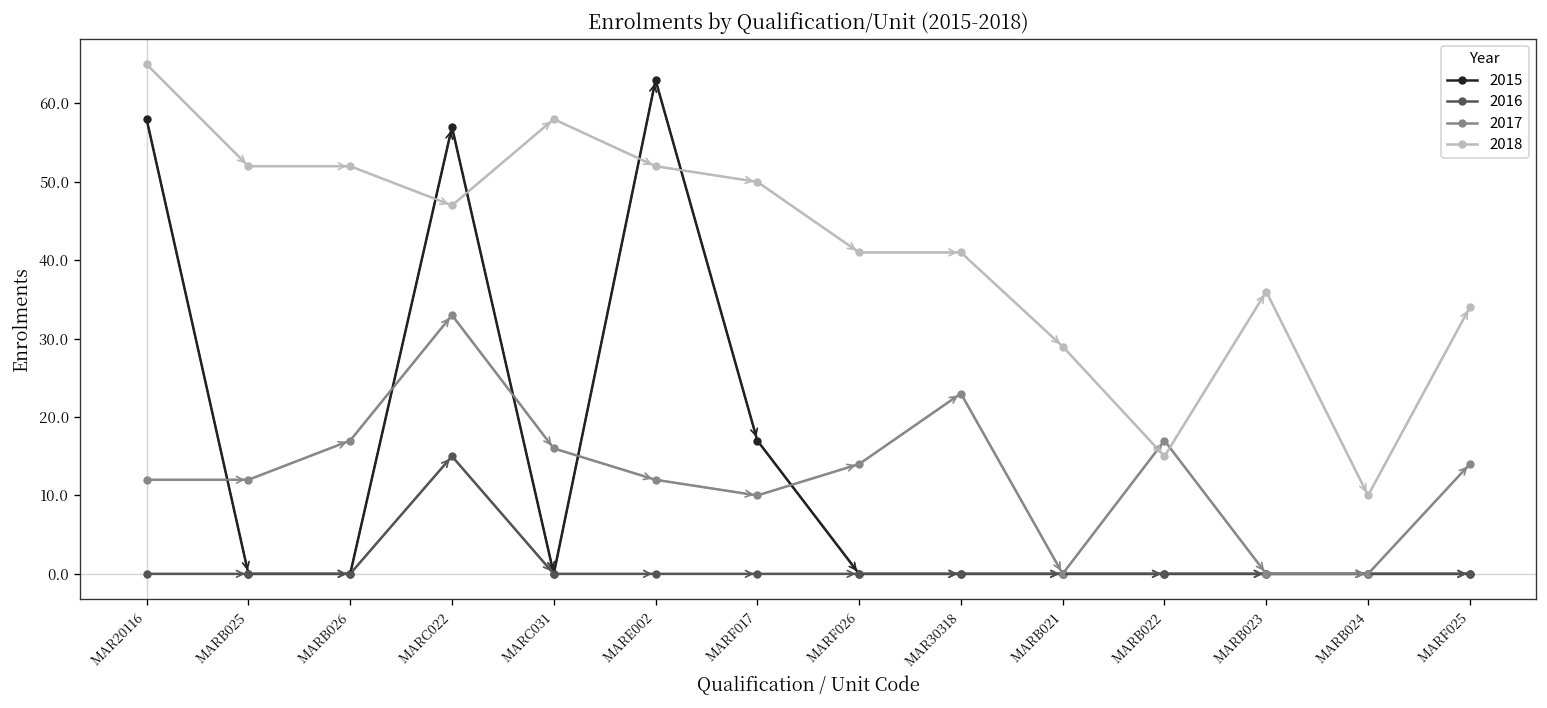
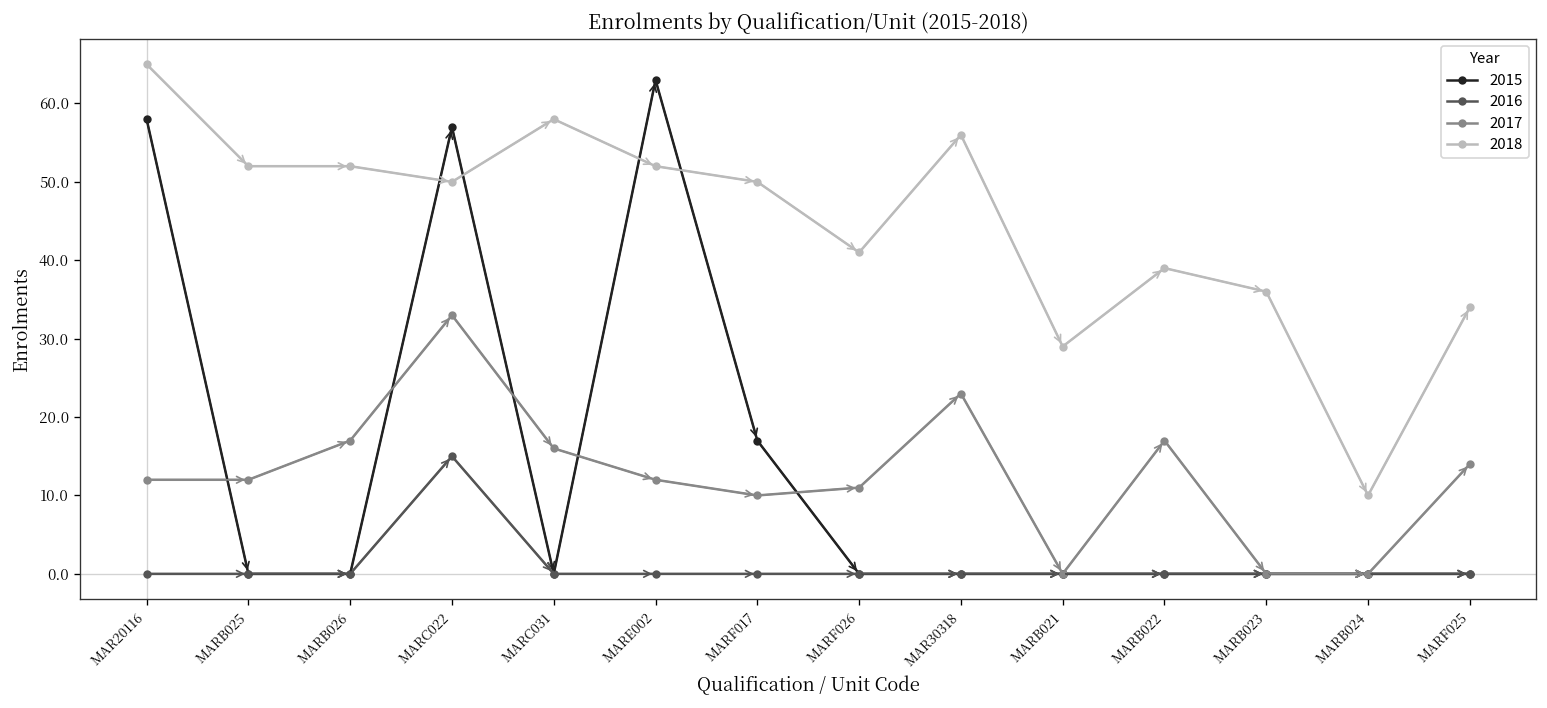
2018, MARC022: 47 -> 50
2017, MARF026: 14 -> 11
2018, MAR30318: 41 -> 56
2018, MARB022: 15 -> 39
